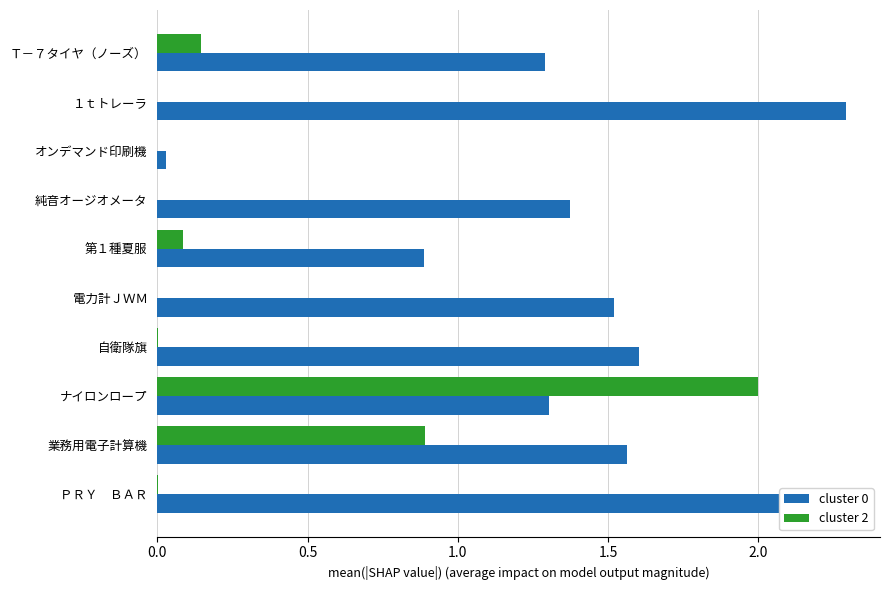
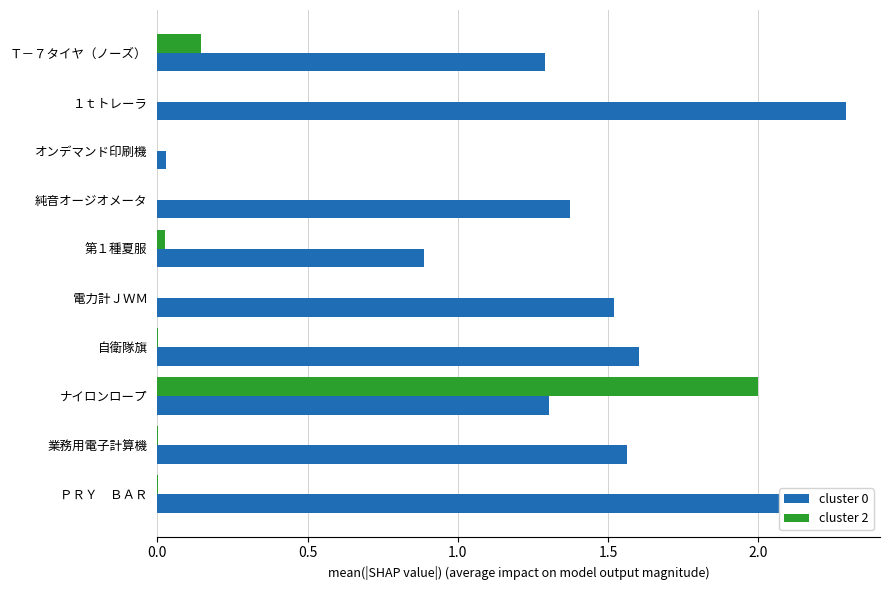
cluster 2, 第１種夏服: 0.09 -> 0.03
cluster 2, 業務用電子計算機: 0.89 -> 0.00
